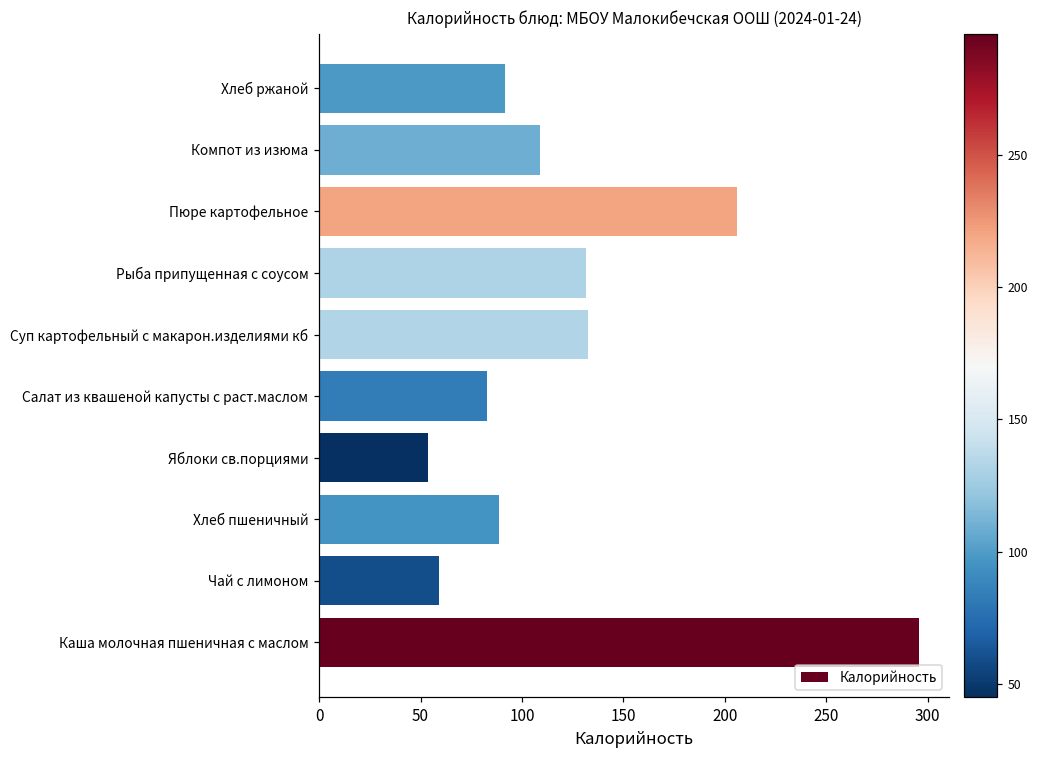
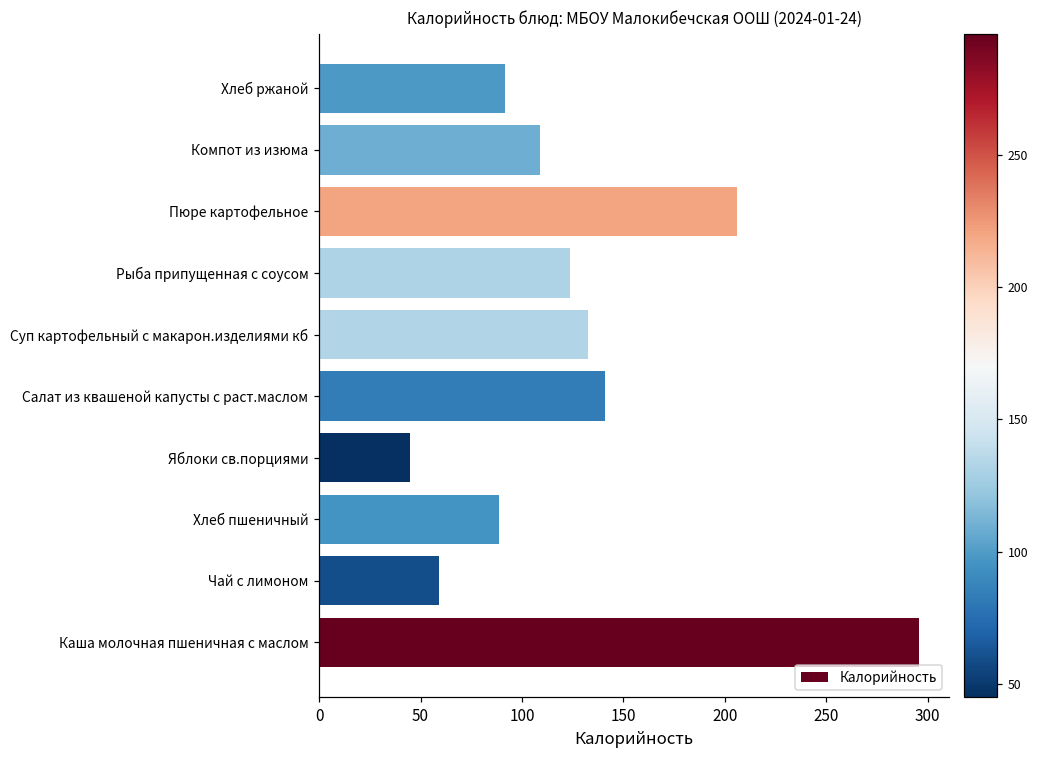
Рыба припущенная с соусом: 132 -> 124
Салат из квашеной капусты с раст.маслом: 83 -> 141
Яблоки св.порциями: 54 -> 45
